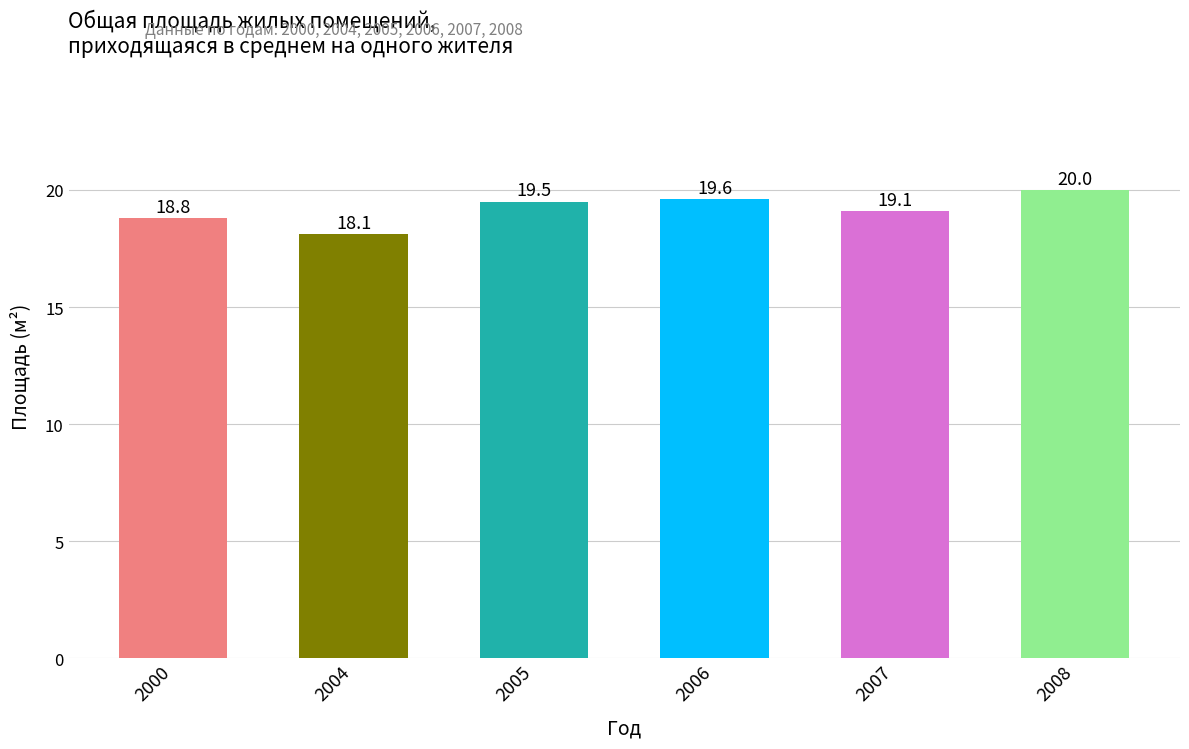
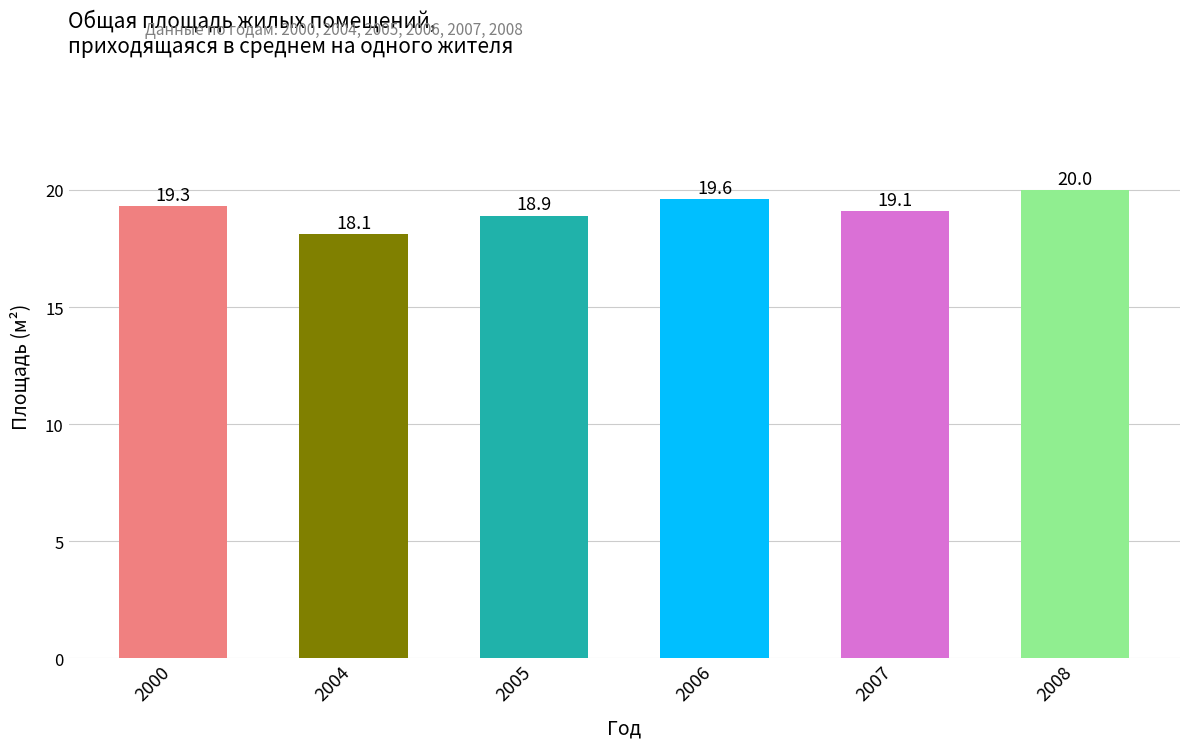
2000: 18.8 -> 19.3
2005: 19.5 -> 18.9
